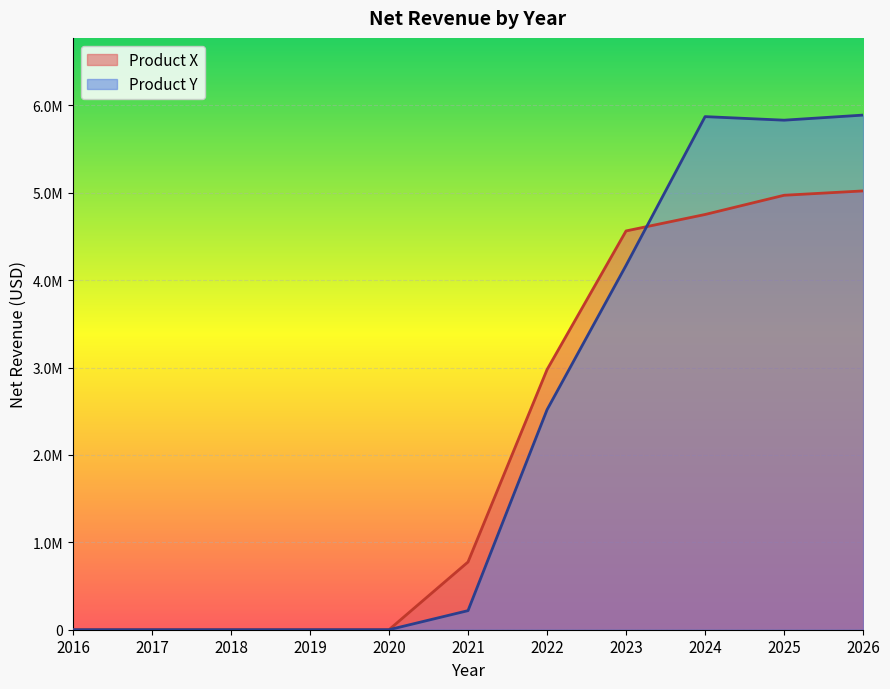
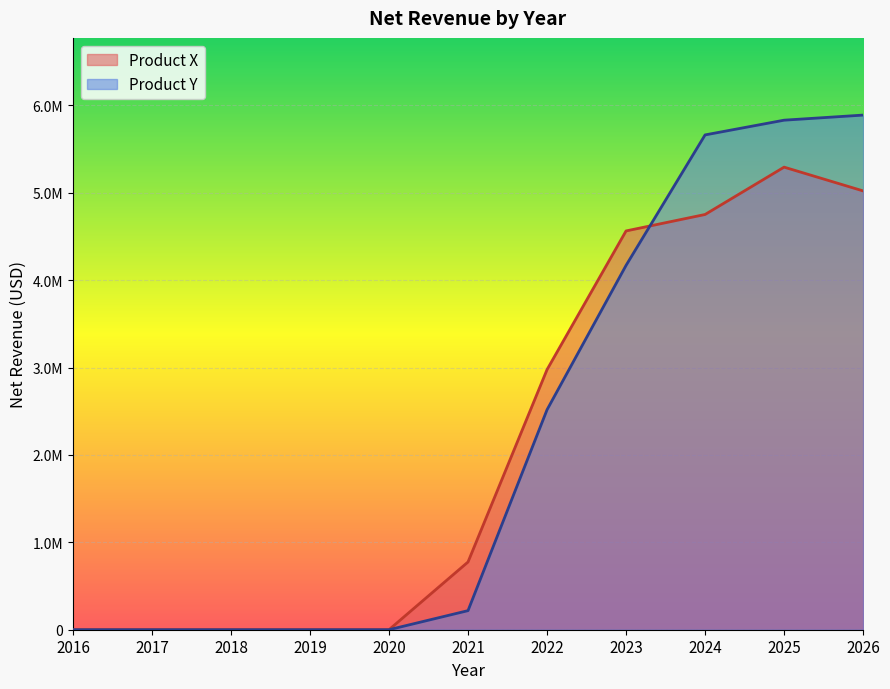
Product Y, 2024: 5900000 -> 5700000
Product X, 2025: 5000000 -> 5300000
